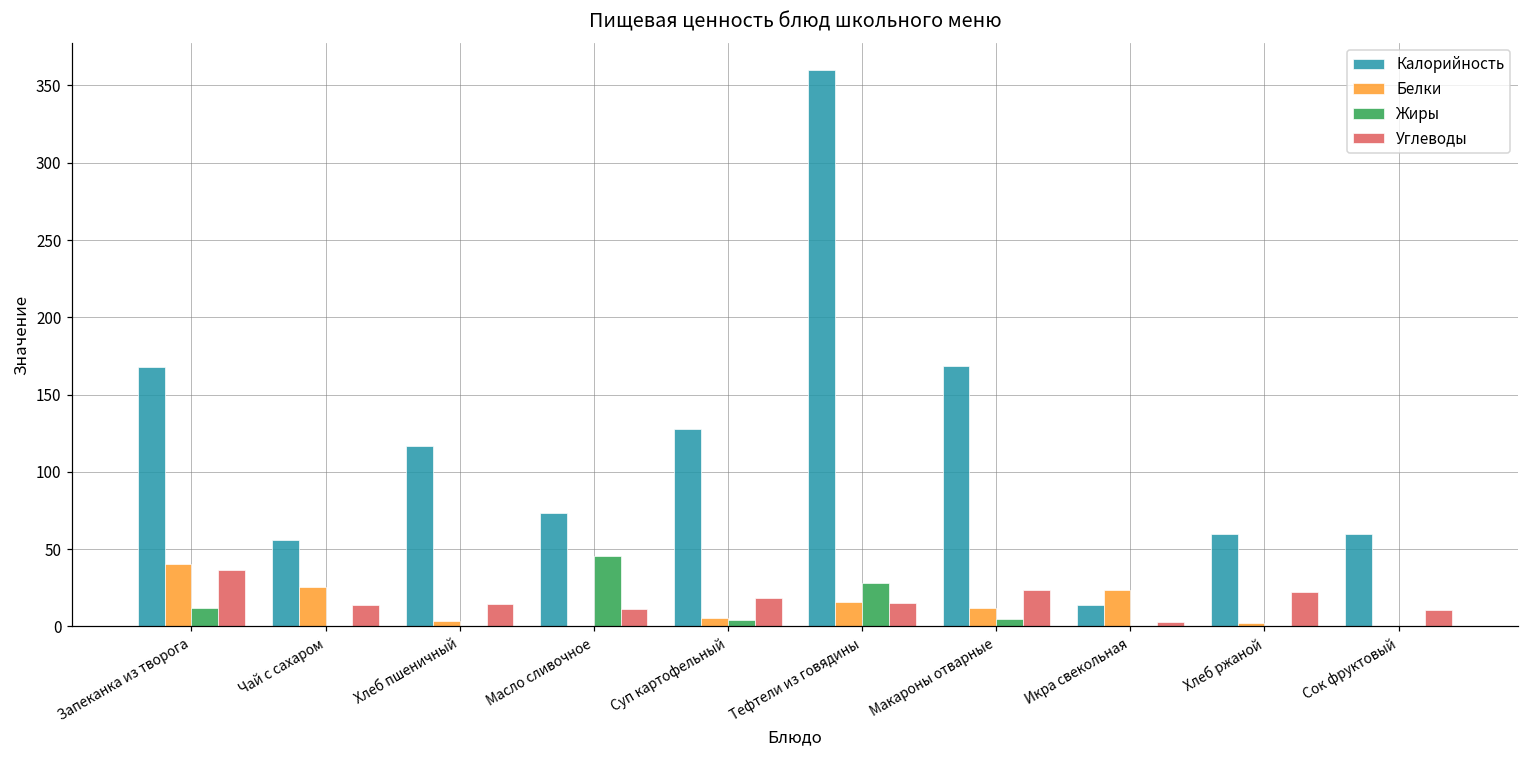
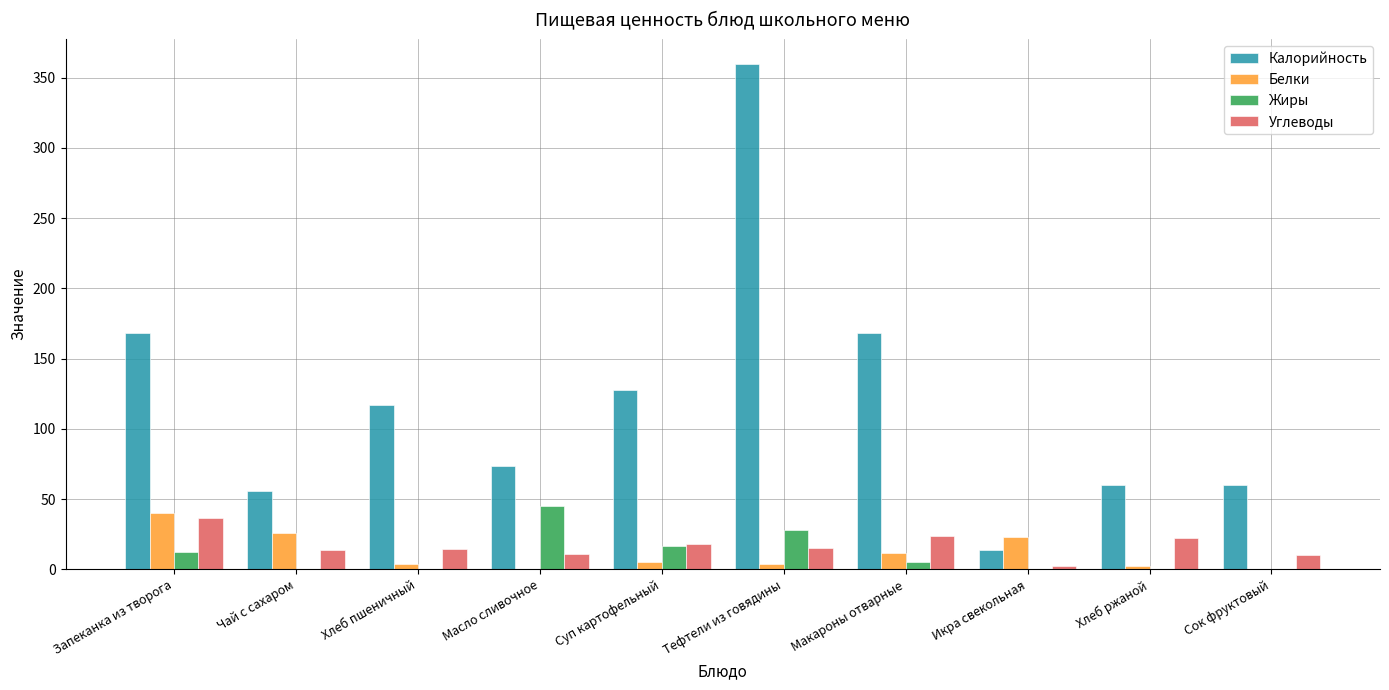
Жиры, Суп картофельный: 4 -> 17
Белки, Тефтели из говядины: 16 -> 4
